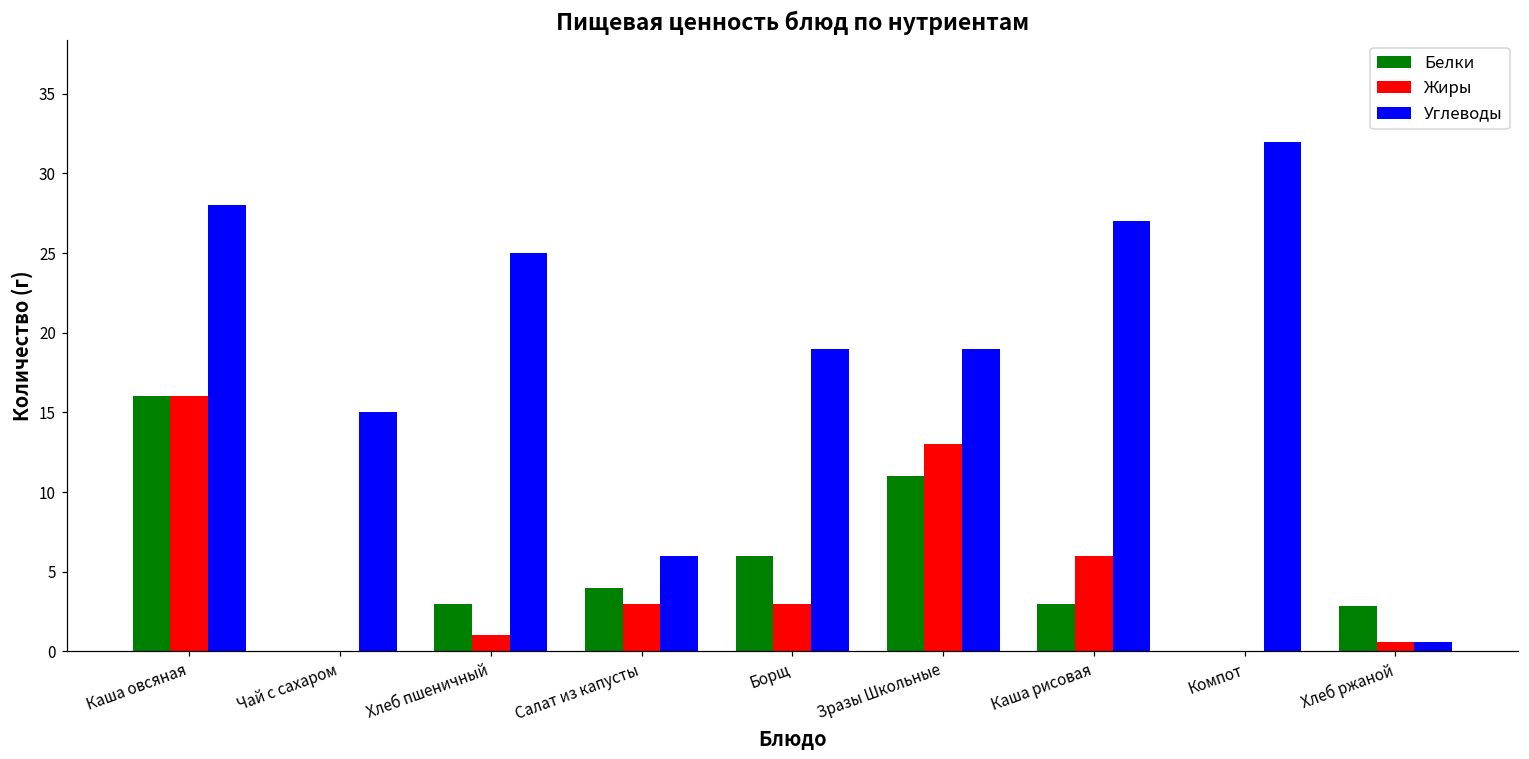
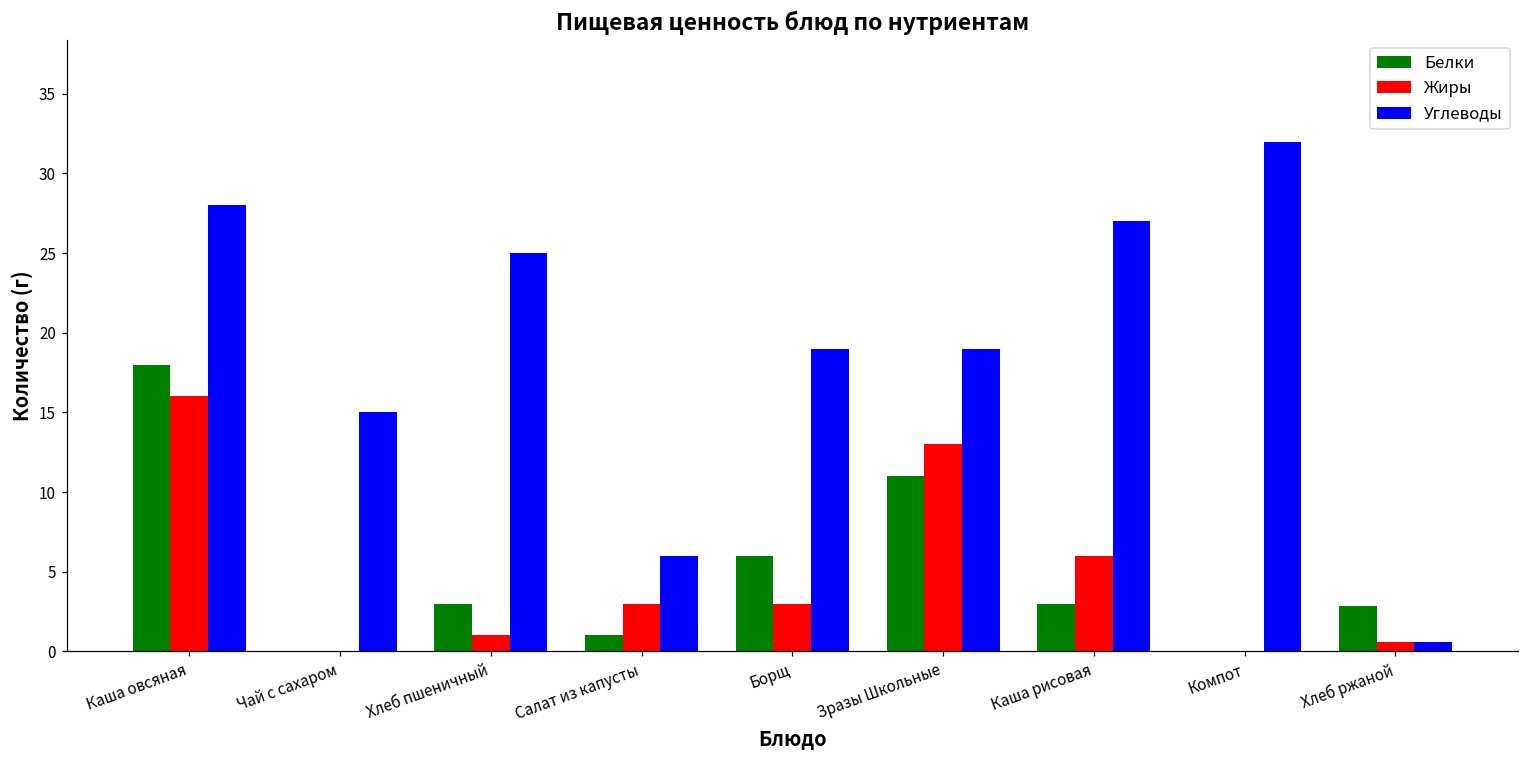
Белки, Каша овсяная: 16 -> 18
Белки, Салат из капусты: 4 -> 1
